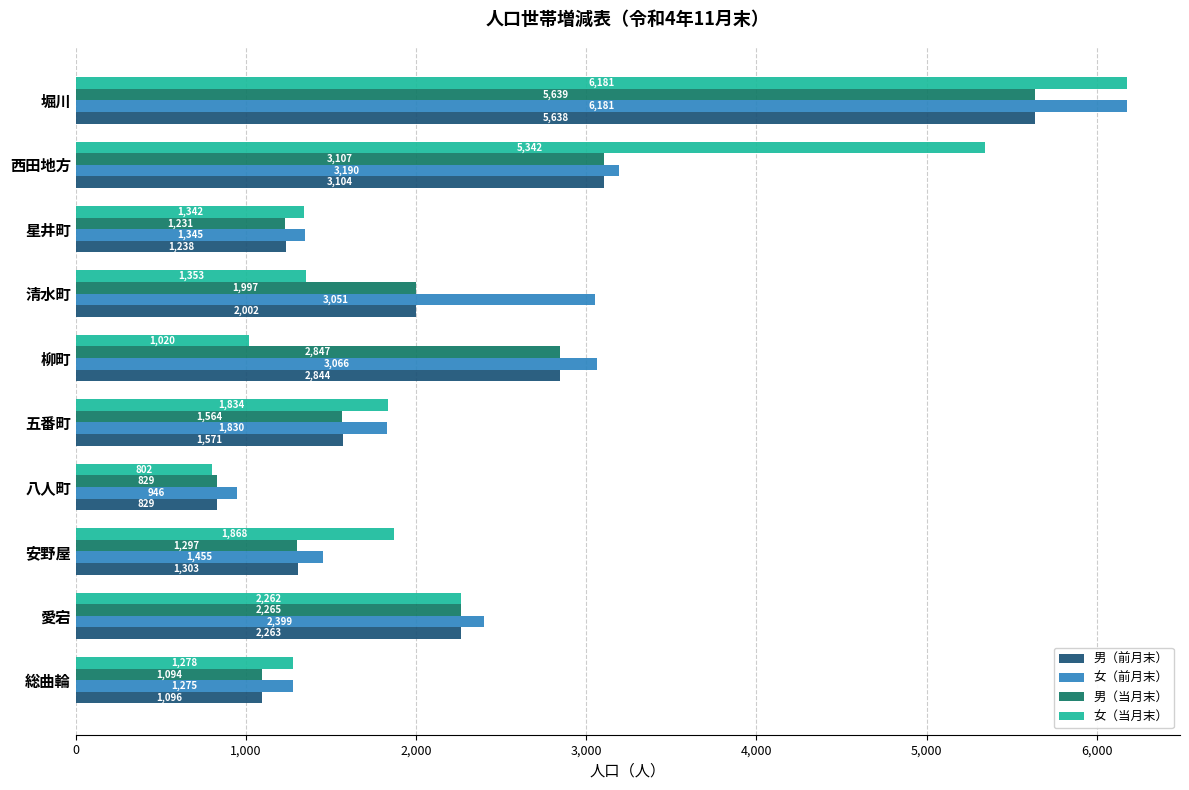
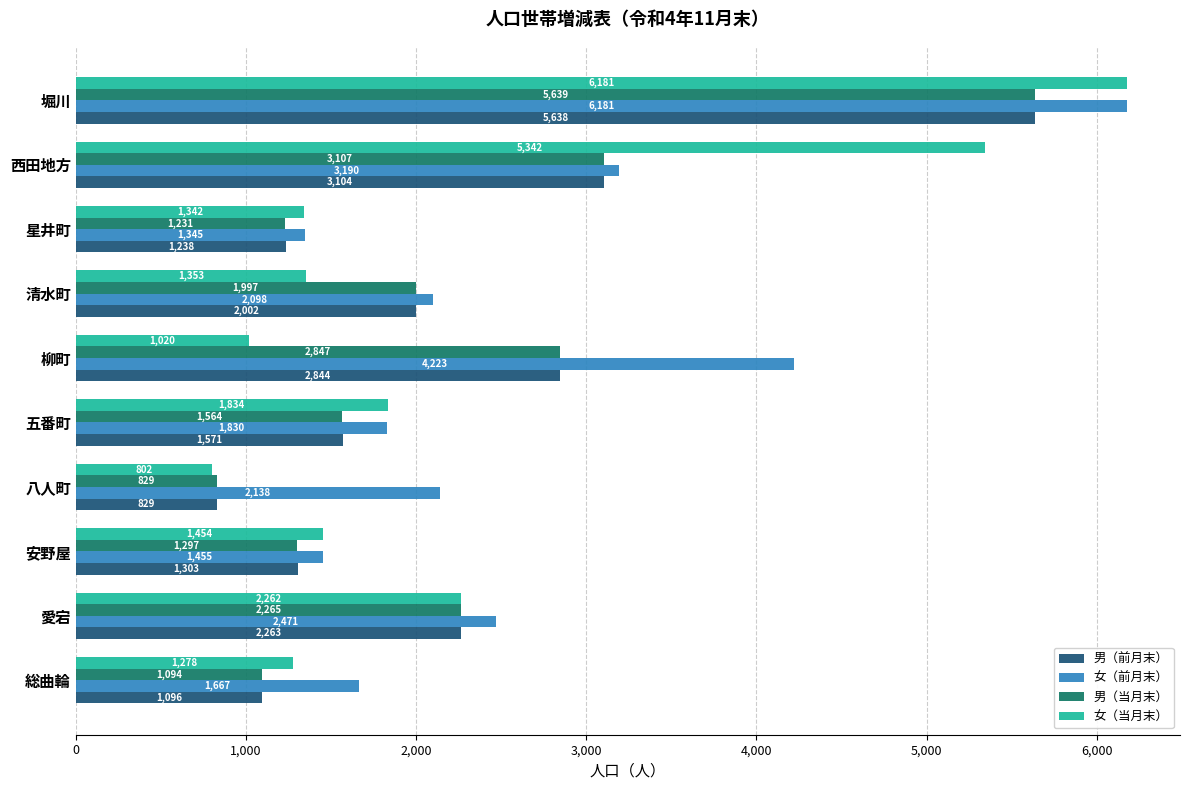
女（前月末）, 清水町: 3,051 -> 2,098
女（前月末）, 柳町: 3,066 -> 4,223
女（前月末）, 八人町: 946 -> 2,138
女（当月末）, 安野屋: 1,868 -> 1,454
女（前月末）, 愛宕: 2,399 -> 2,471
女（前月末）, 総曲輪: 1,275 -> 1,667
